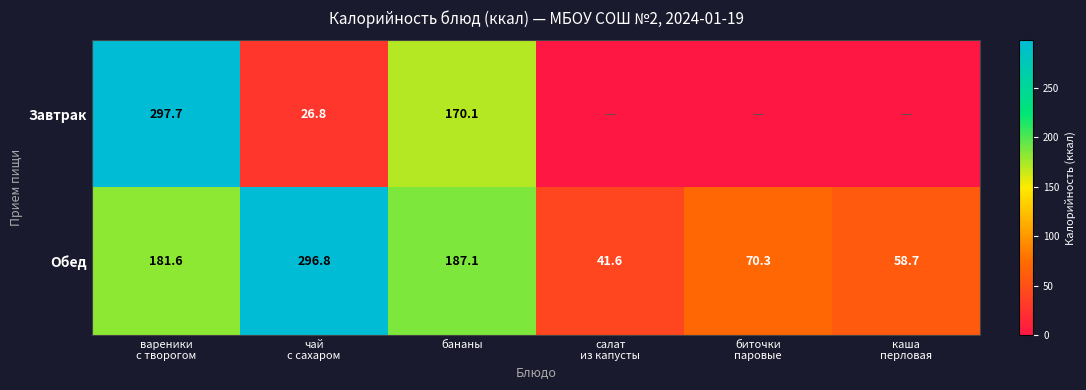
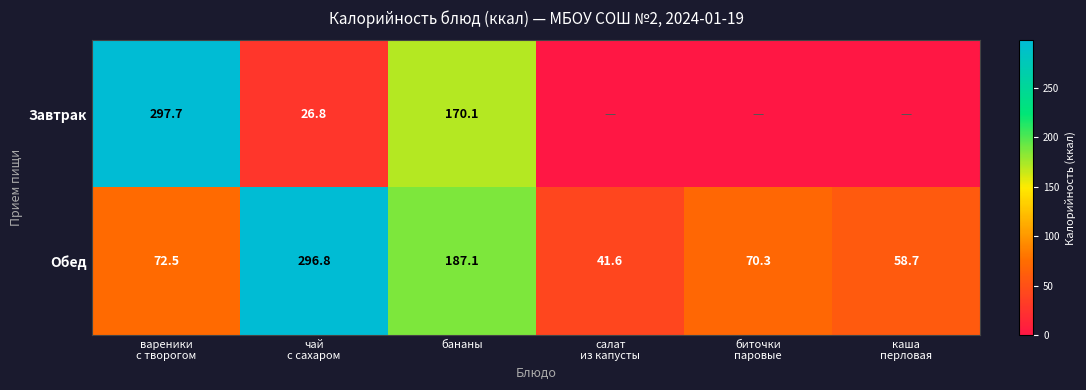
Обед, вареники с творогом: 181.6 -> 72.5
